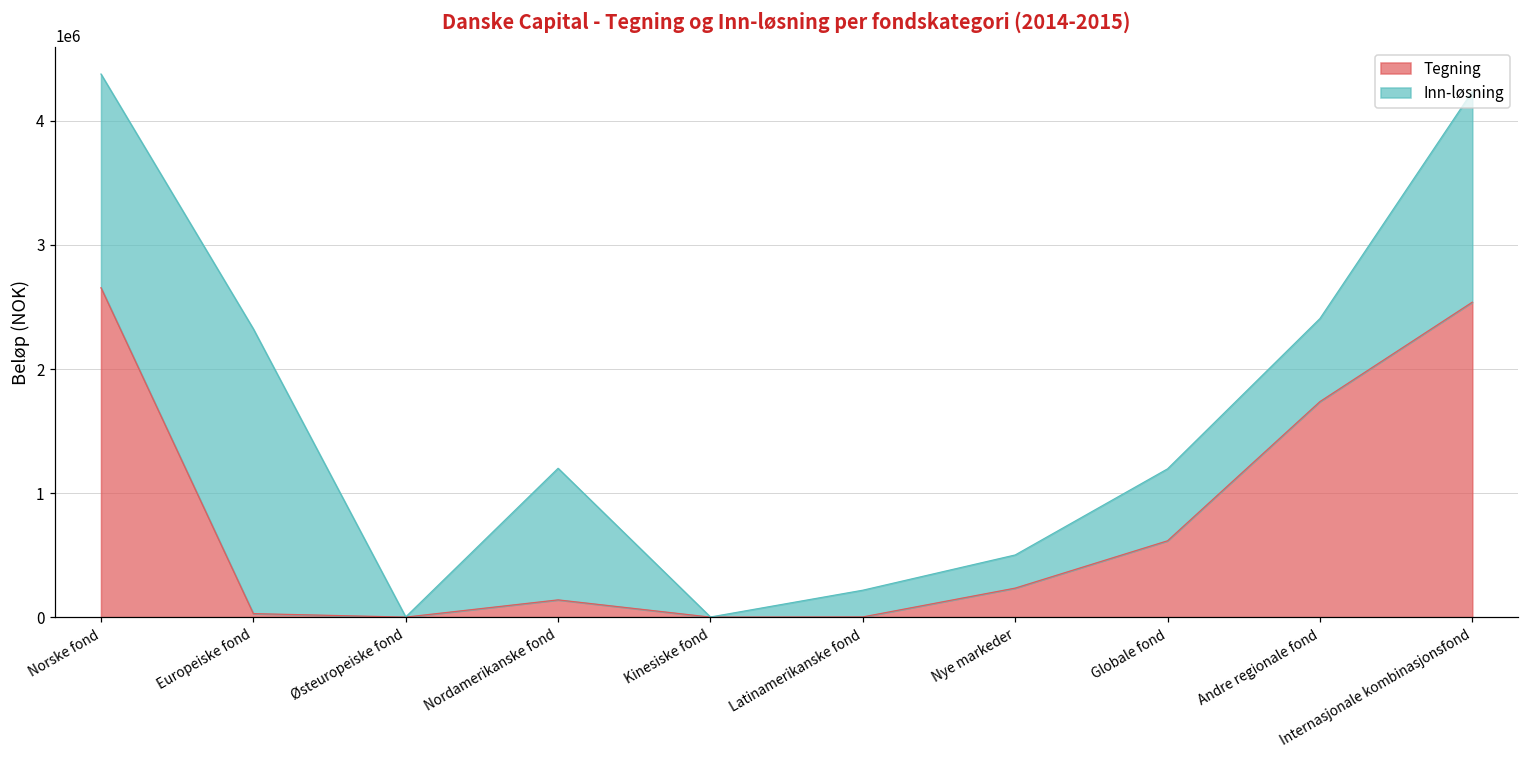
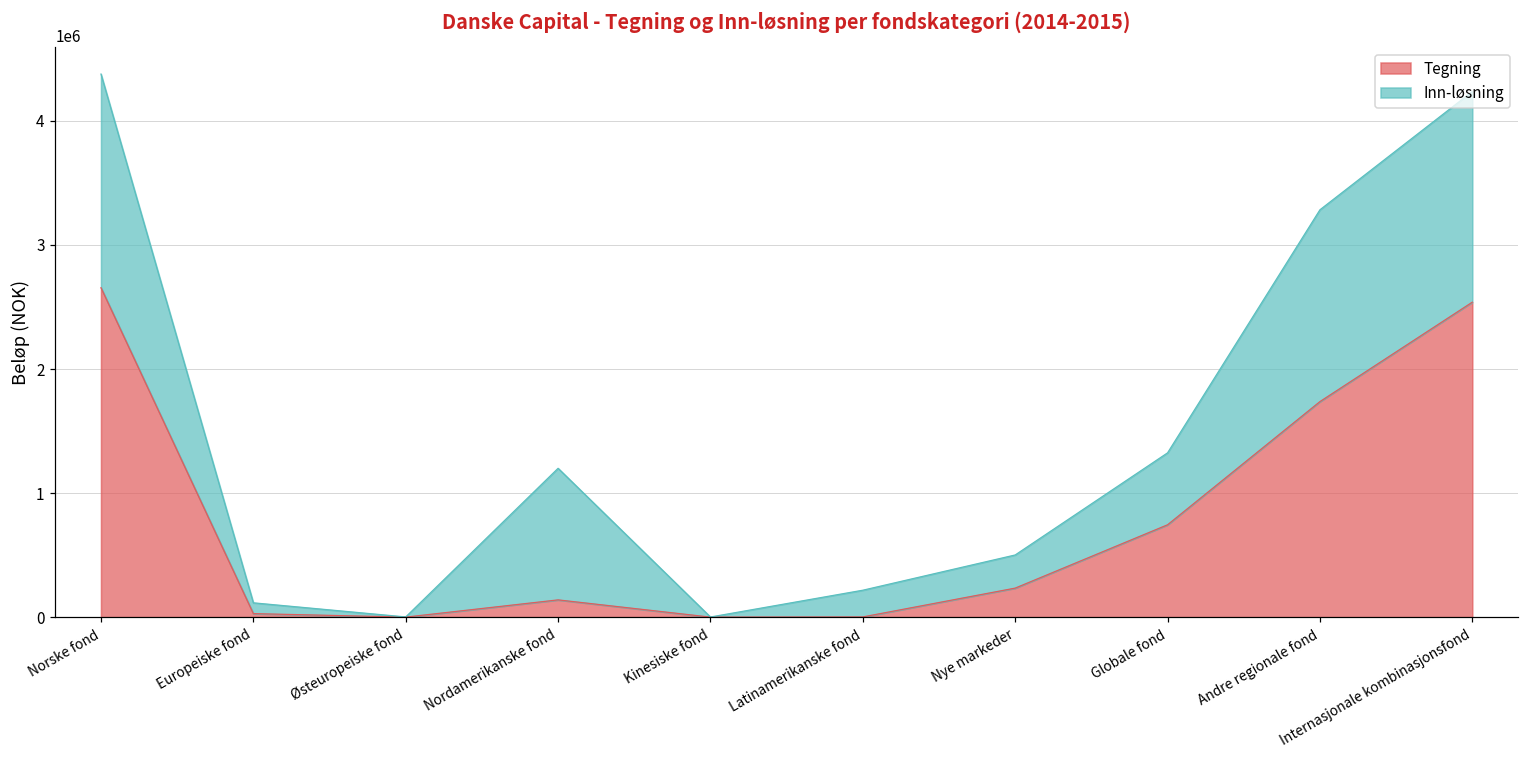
Inn-løsning, Europeiske fond: 2290000 -> 90000
Tegning, Globale fond: 620000 -> 740000
Inn-løsning, Andre regionale fond: 670000 -> 1550000
